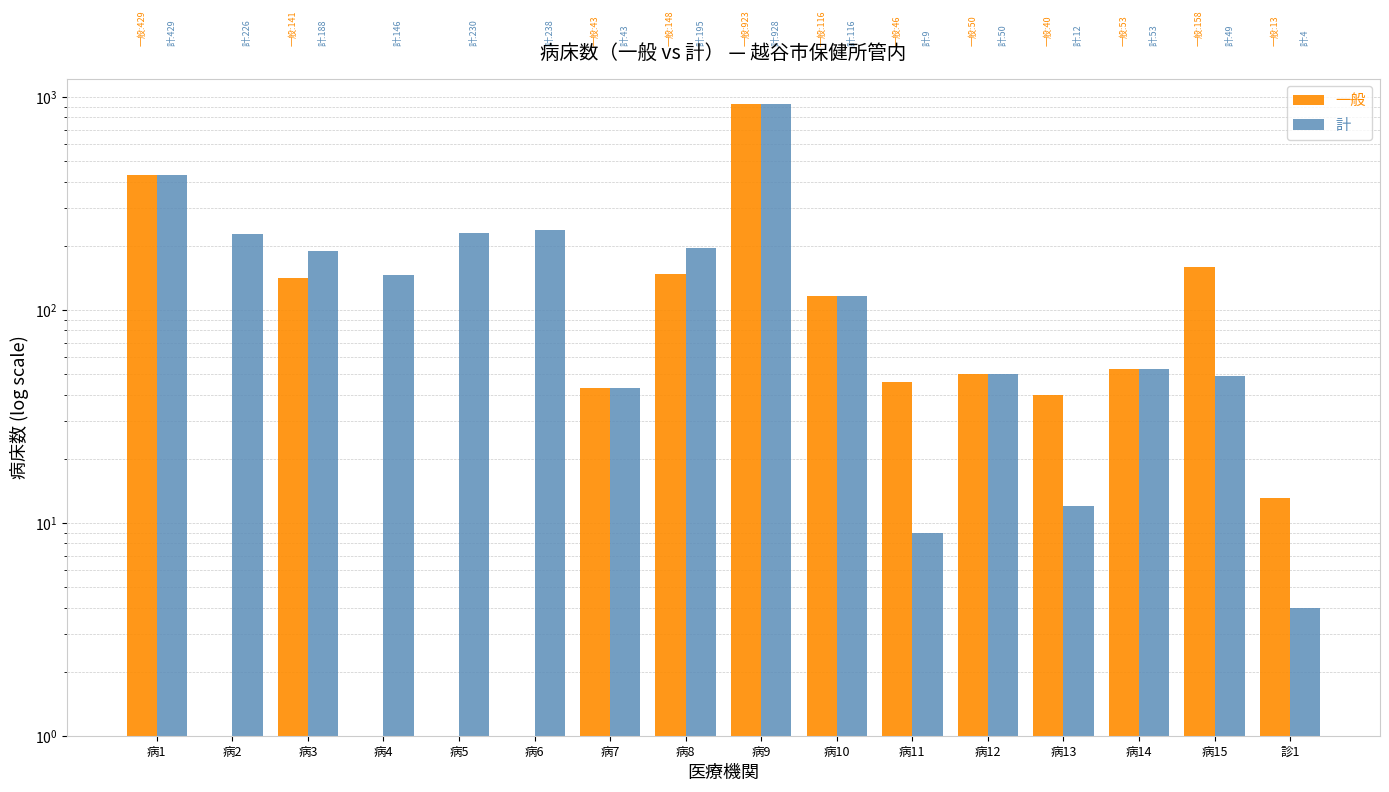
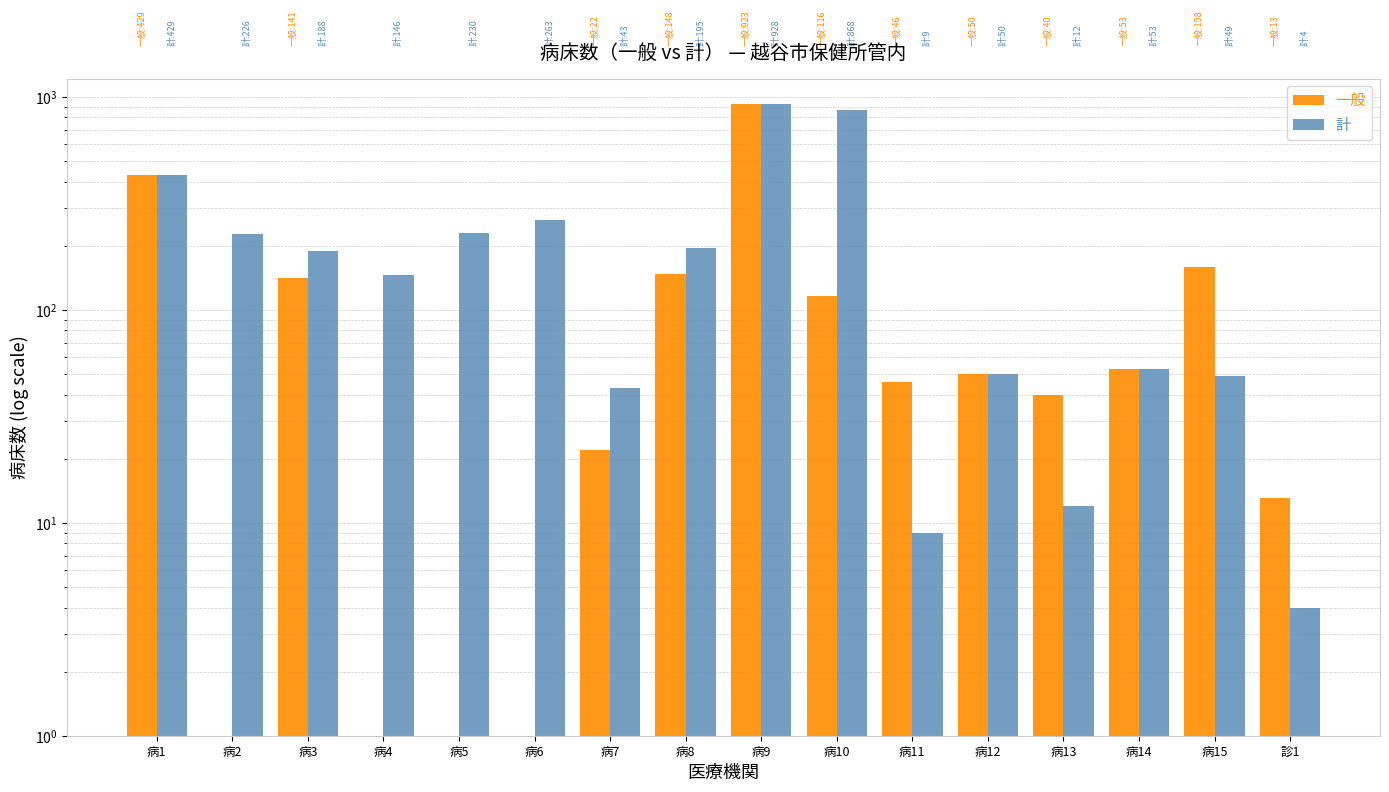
計, 病6: 238 -> 263
一般, 病7: 43 -> 22
計, 病10: 116 -> 868
